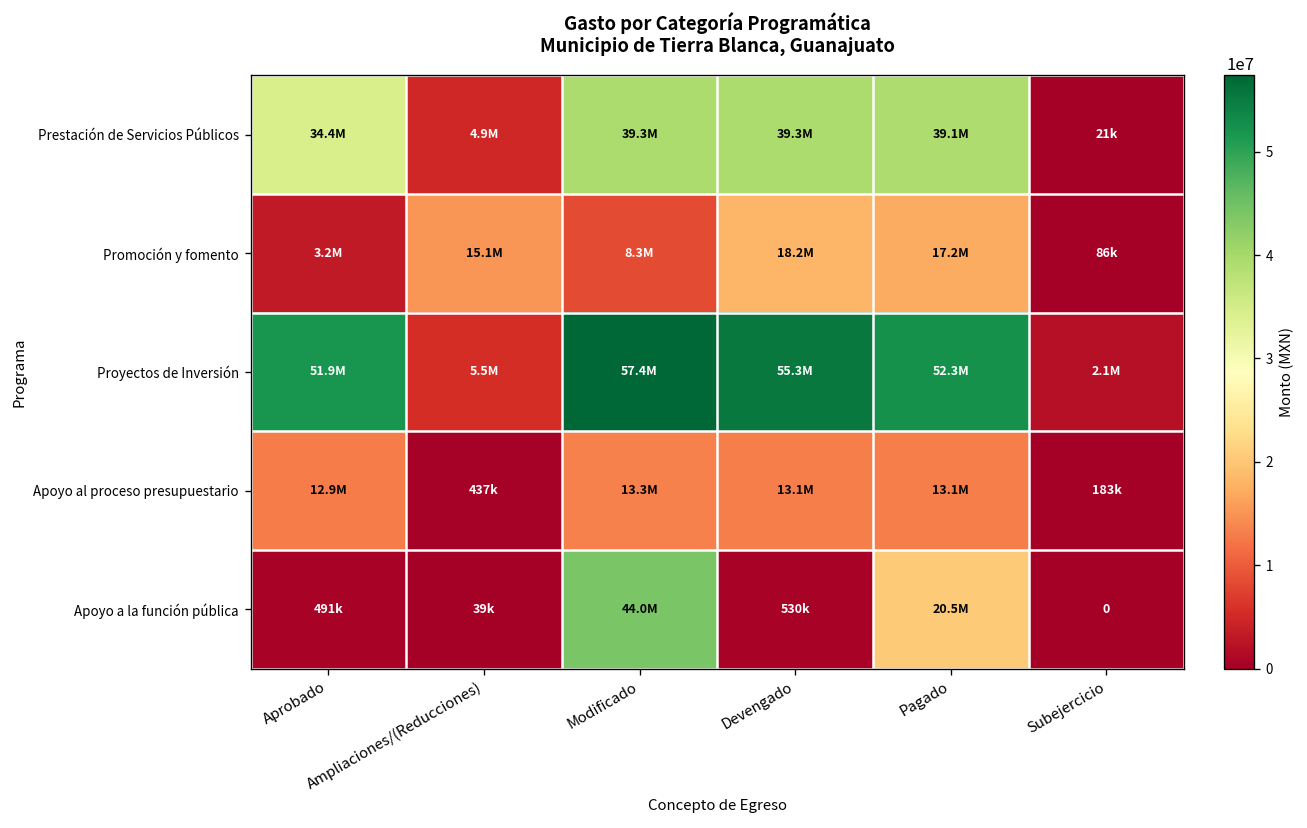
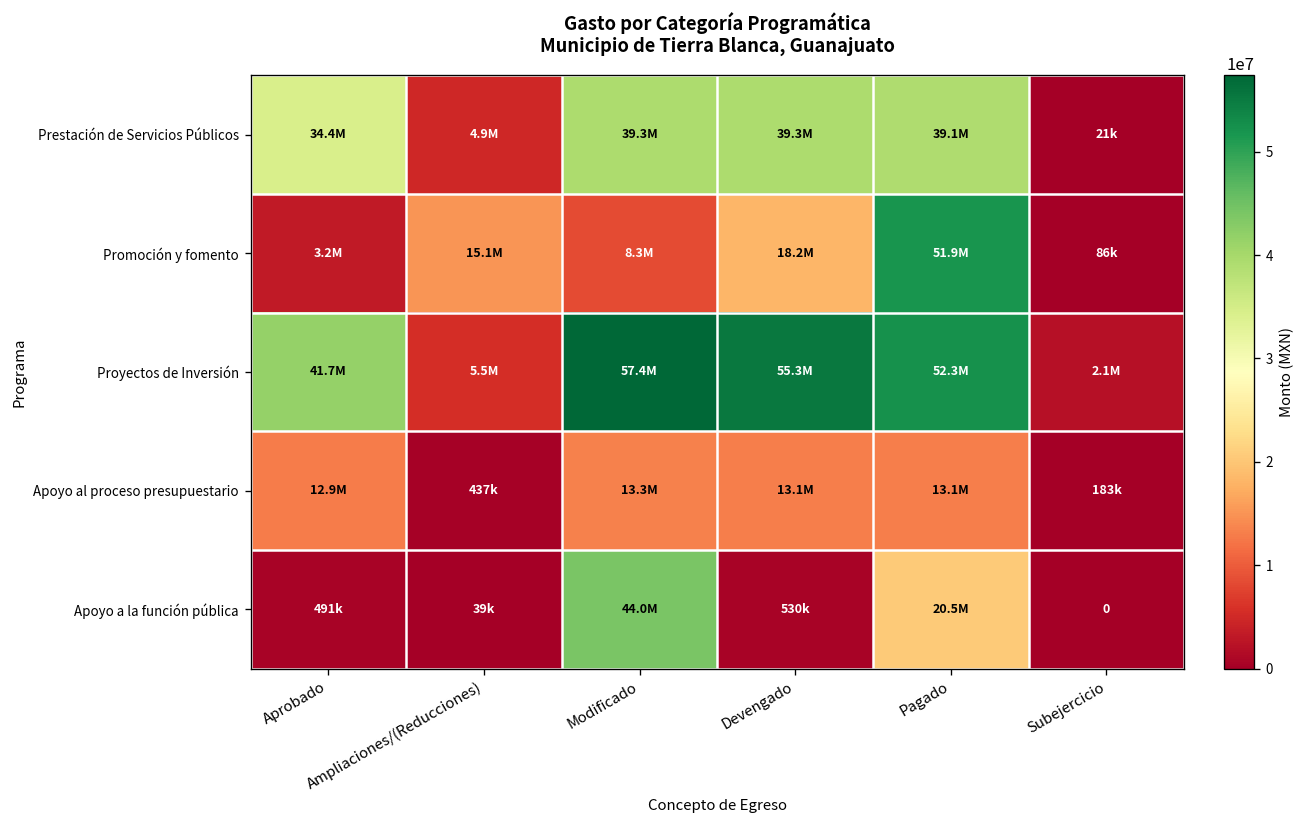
Promoción y fomento, Pagado: 17.2M -> 51.9M
Proyectos de Inversión, Aprobado: 51.9M -> 41.7M
